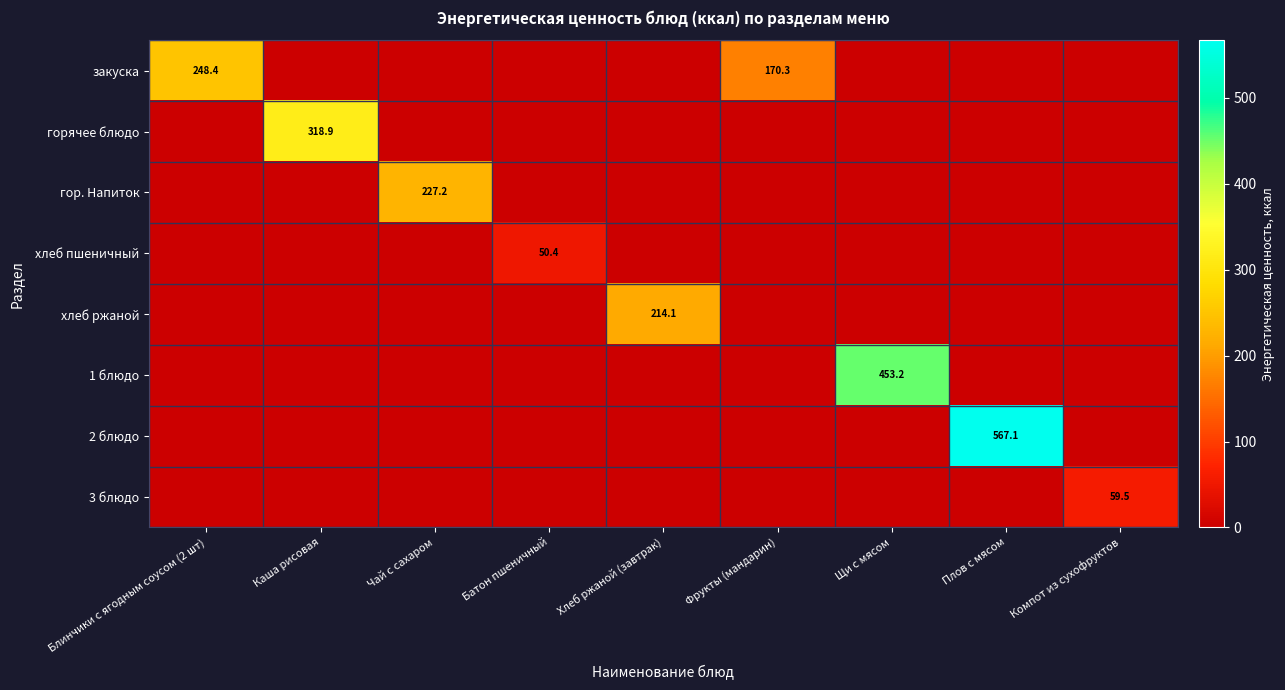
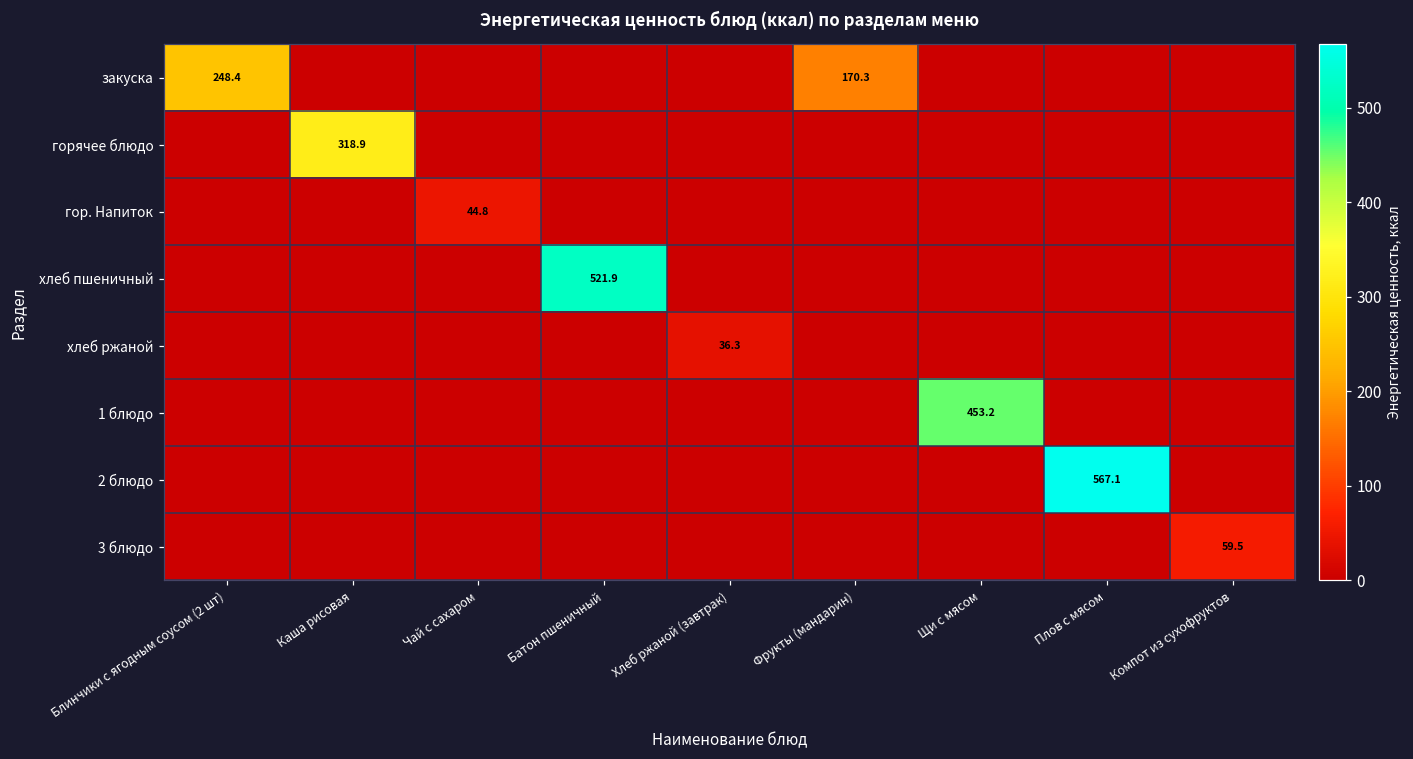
гор. Напиток, Чай с сахаром: 227.2 -> 44.8
хлеб пшеничный, Батон пшеничный: 50.4 -> 521.9
хлеб ржаной, Хлеб ржаной (завтрак): 214.1 -> 36.3
